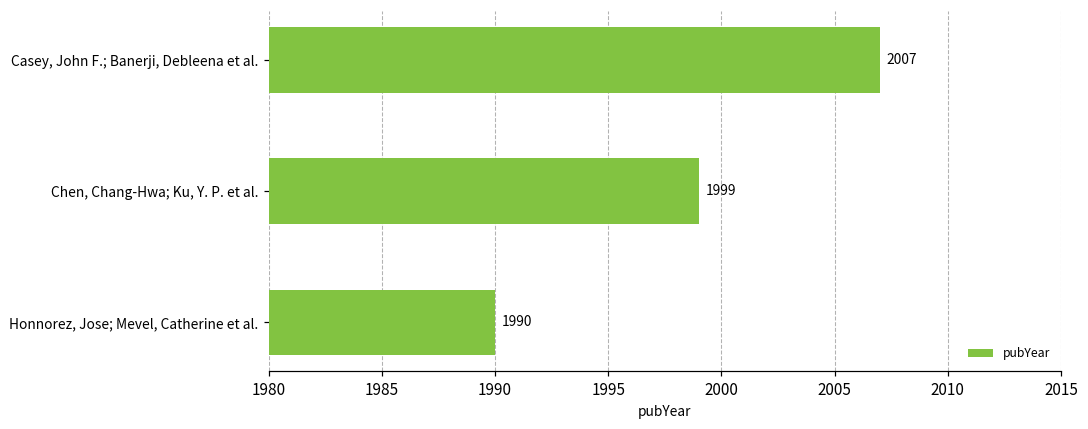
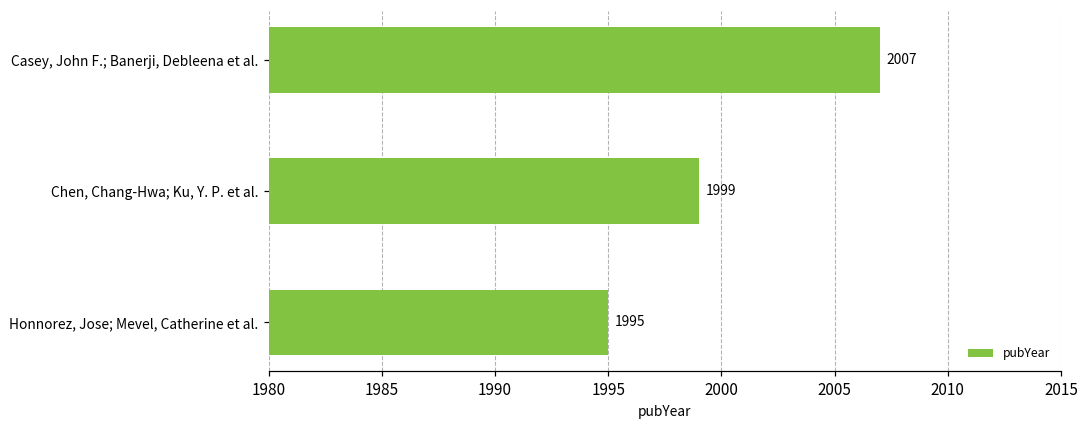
Honnorez, Jose; Mevel, Catherine et al.: 1990 -> 1995
